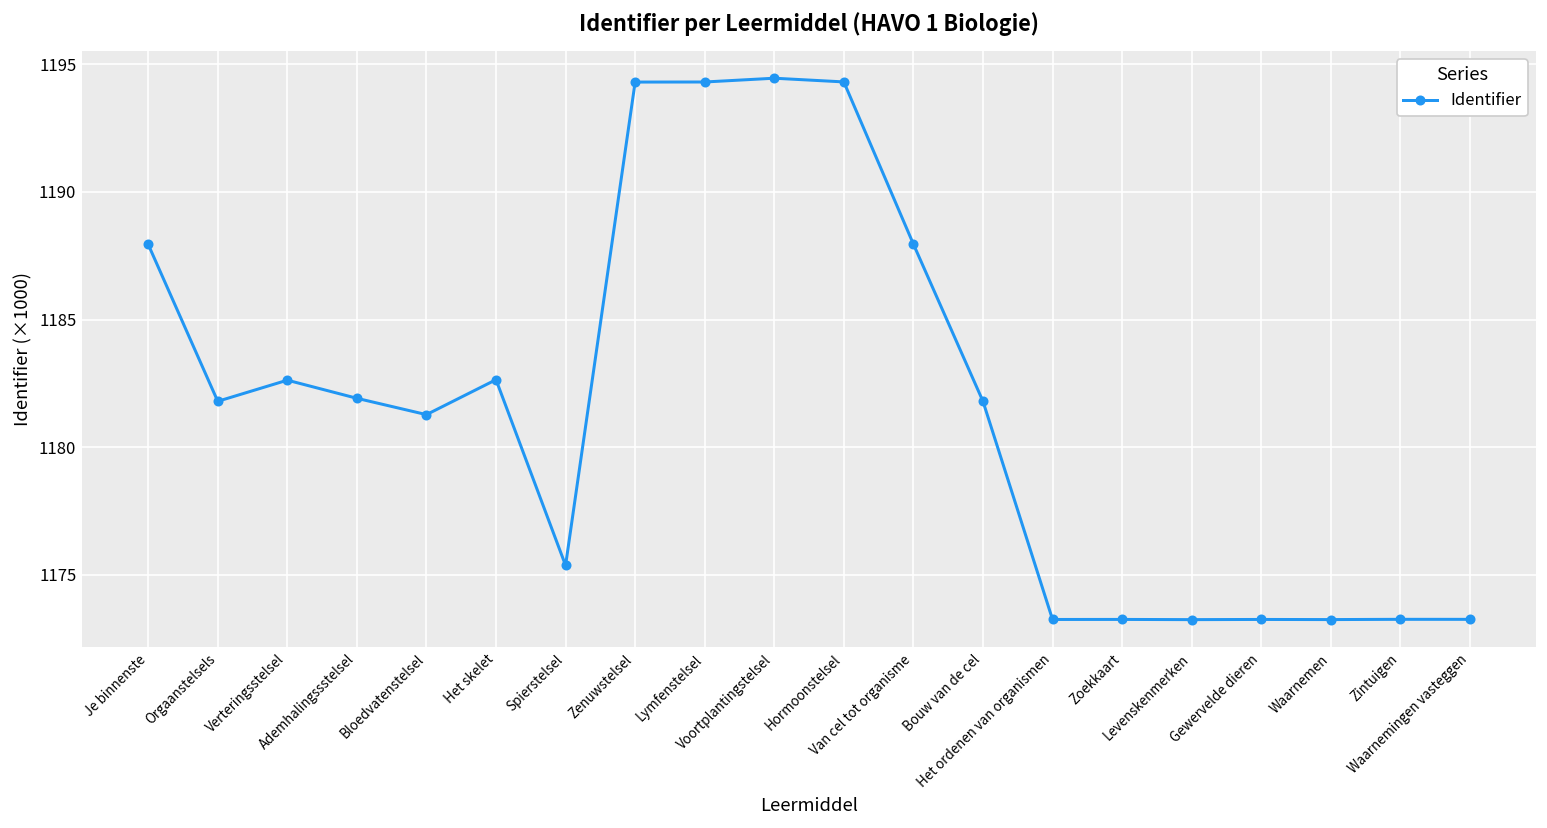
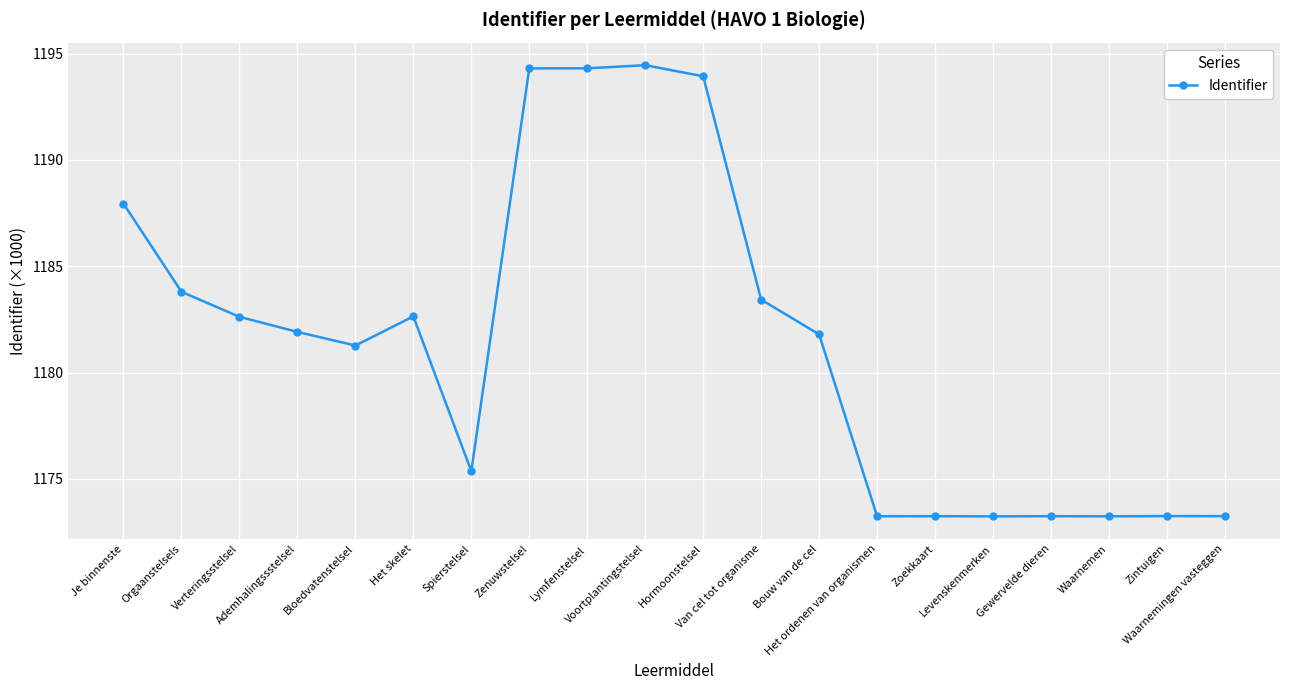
Orgaanstelsels: 1181.8 -> 1183.8
Hormoonstelsel: 1194.3 -> 1193.9
Van cel tot organisme: 1188.0 -> 1183.4
